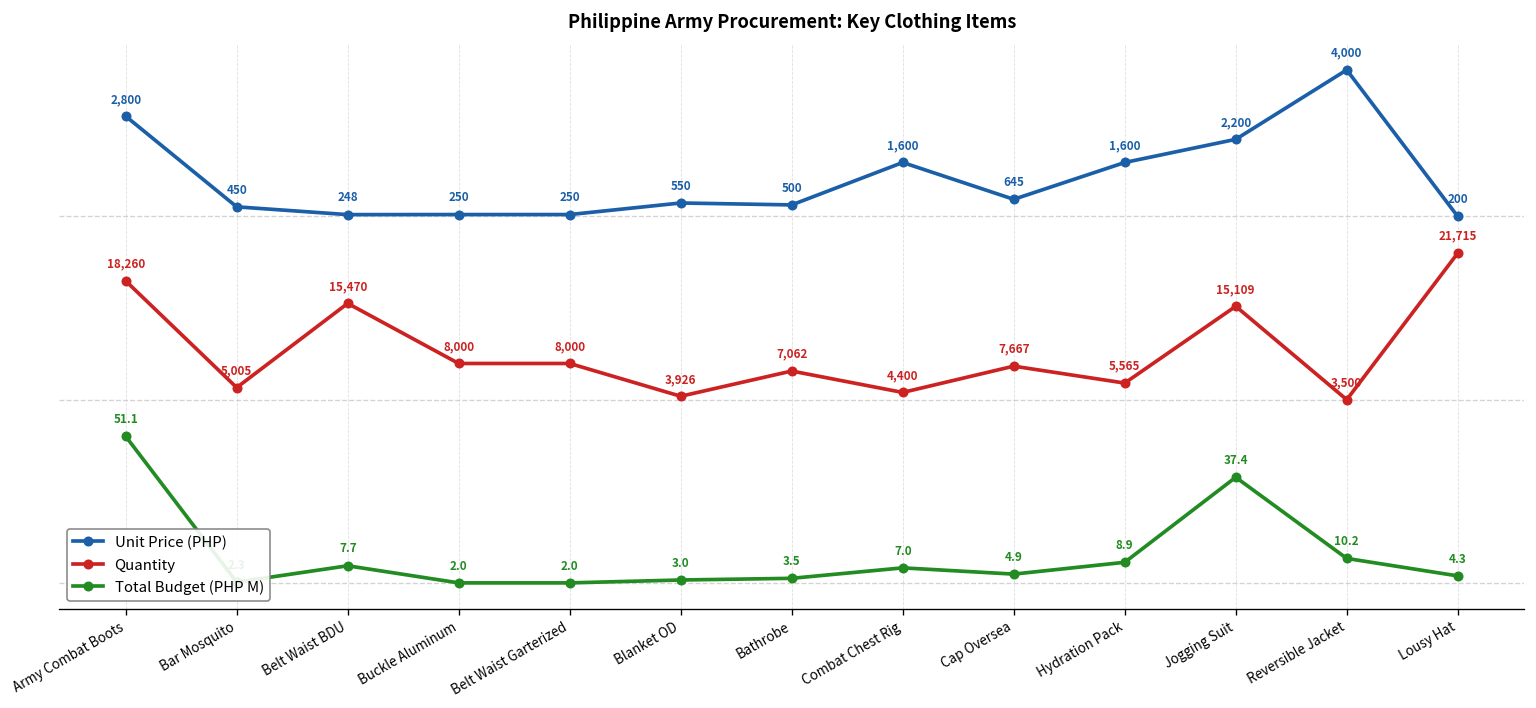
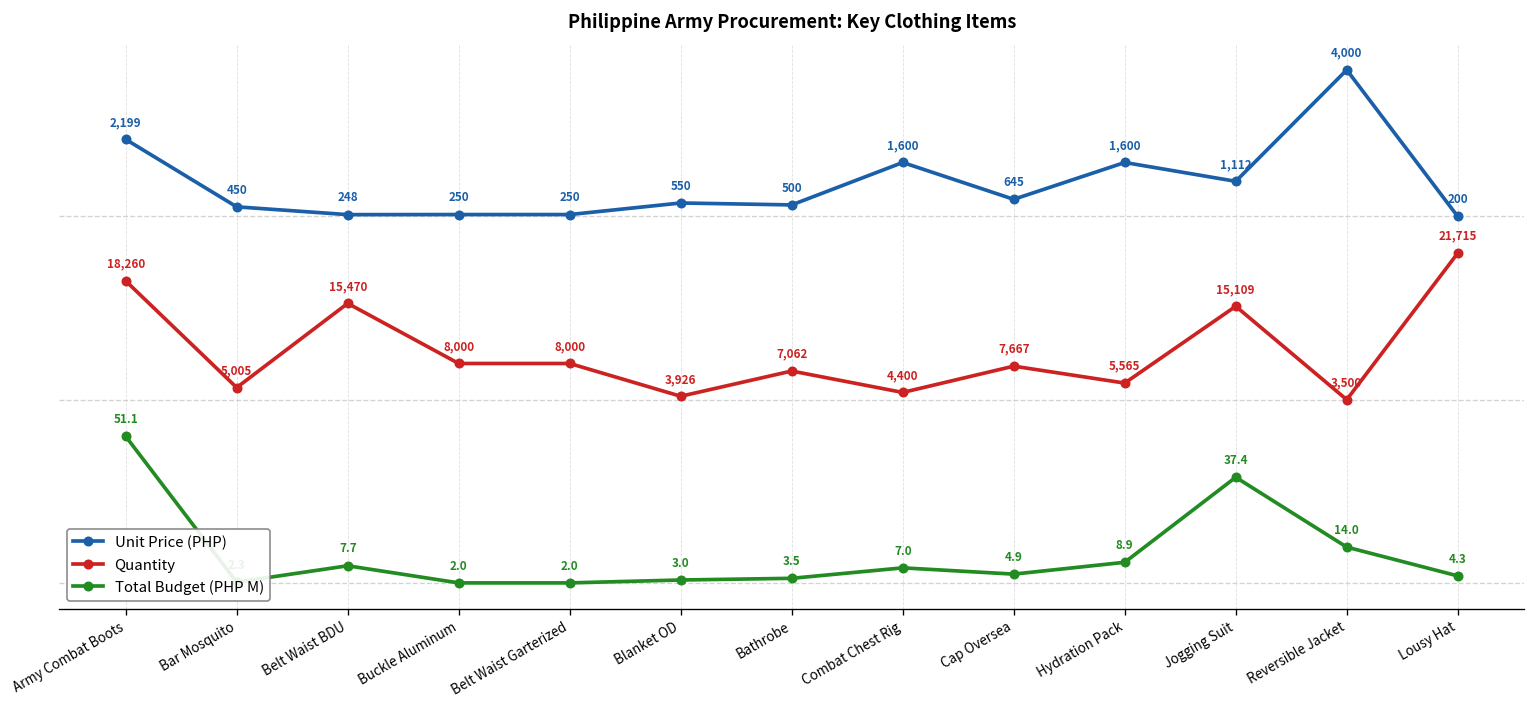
Unit Price (PHP), Army Combat Boots: 2,800 -> 2,199
Unit Price (PHP), Jogging Suit: 2,200 -> 1,112
Total Budget (PHP M), Reversible Jacket: 10.2 -> 14.0
